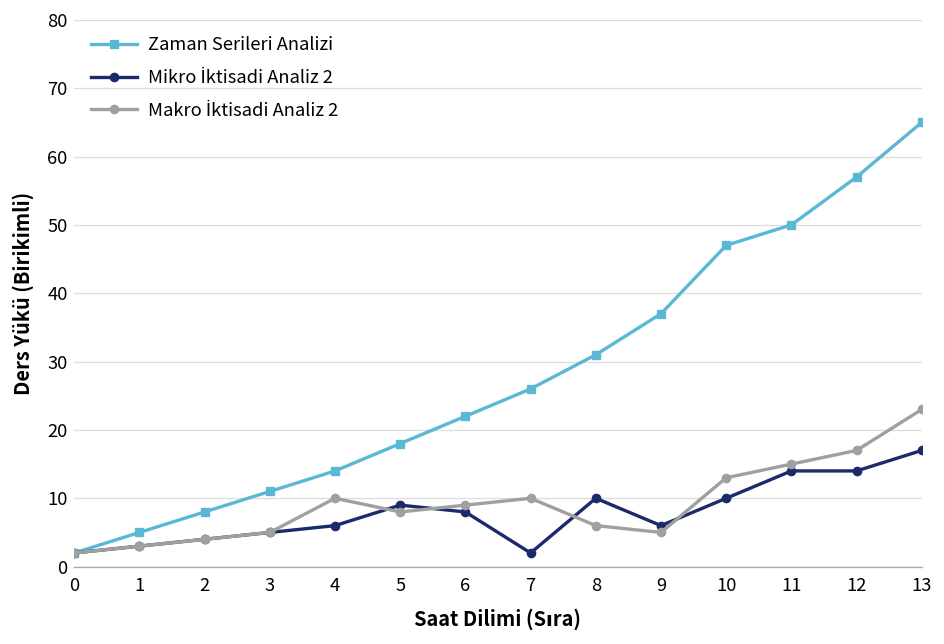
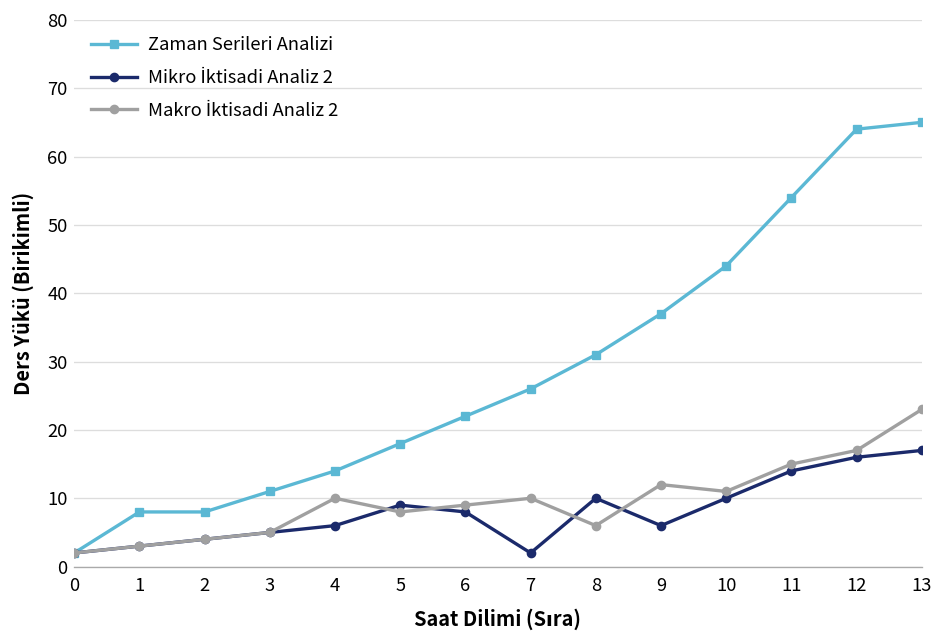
Zaman Serileri Analizi, 1: 5 -> 8
Makro İktisadi Analiz 2, 9: 5 -> 12
Zaman Serileri Analizi, 10: 47 -> 44
Makro İktisadi Analiz 2, 10: 13 -> 11
Zaman Serileri Analizi, 11: 50 -> 54
Zaman Serileri Analizi, 12: 57 -> 64
Mikro İktisadi Analiz 2, 12: 14 -> 16
